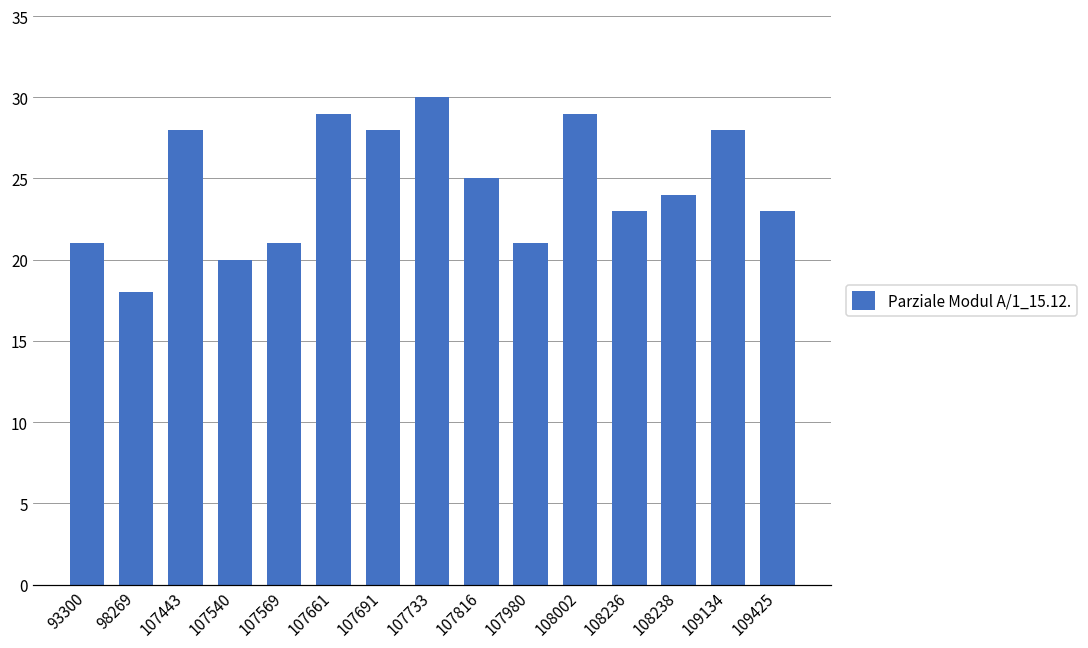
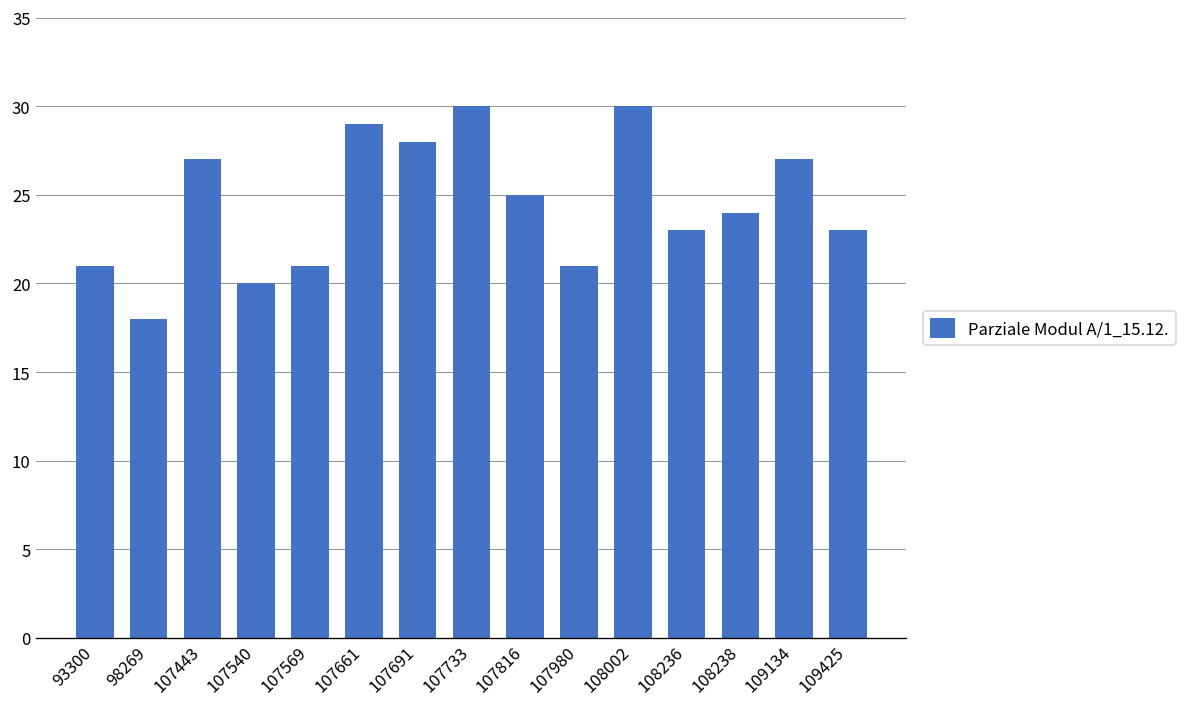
107443: 28 -> 27
108002: 29 -> 30
109134: 28 -> 27
